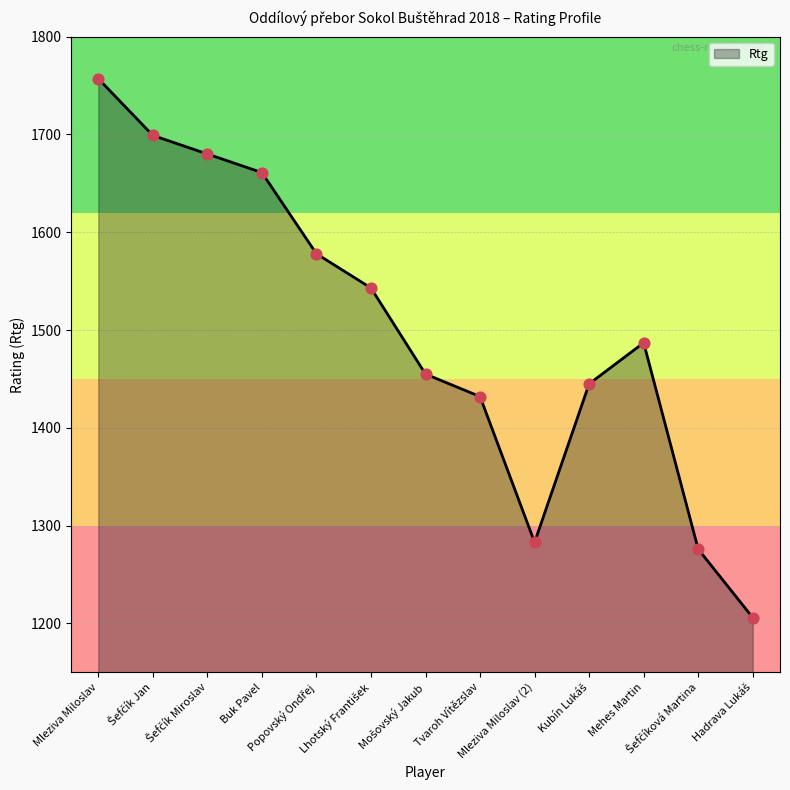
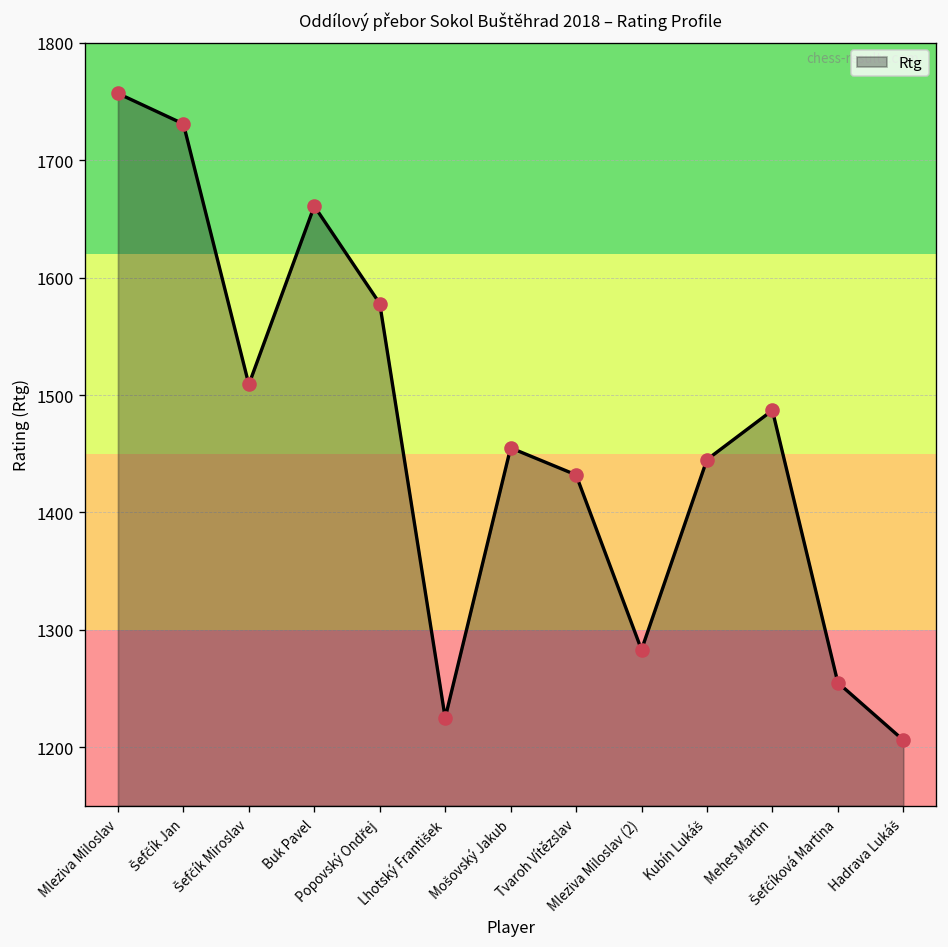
Šefčík Jan: 1700 -> 1730
Šefčík Miroslav: 1680 -> 1510
Lhotský František: 1540 -> 1230
Šefčíková Martina: 1280 -> 1260
